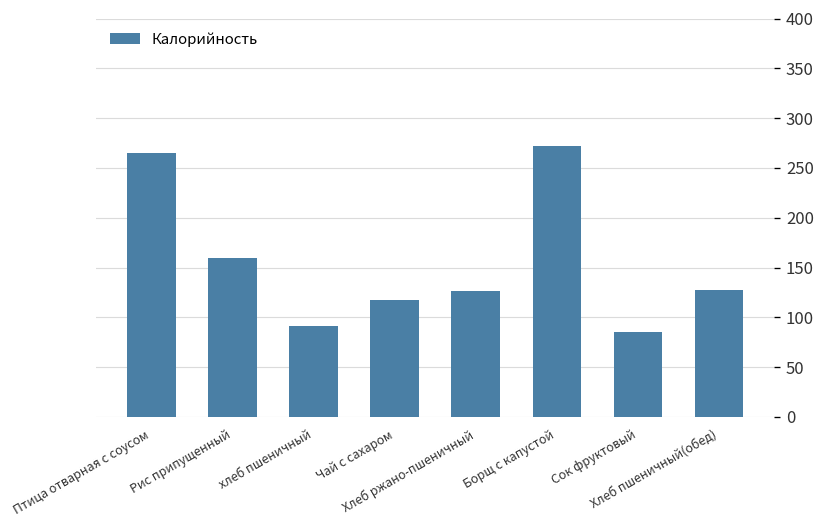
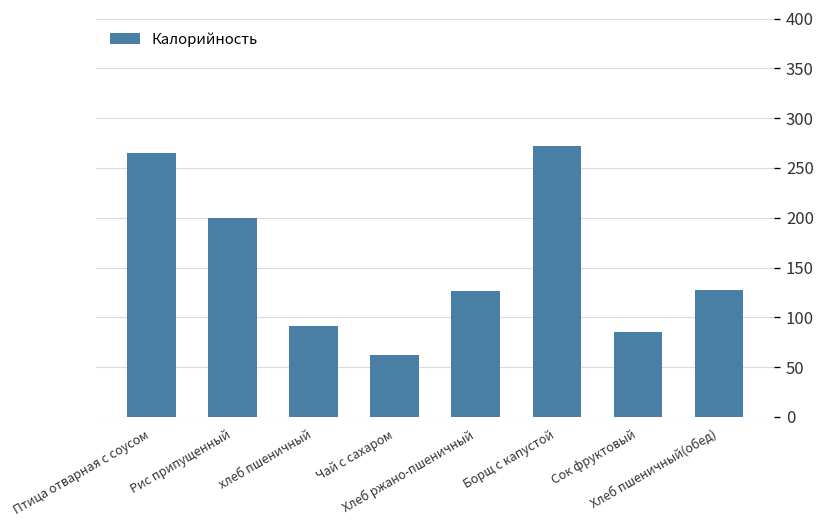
Рис припущенный: 160 -> 200
Чай с сахаром: 120 -> 60
